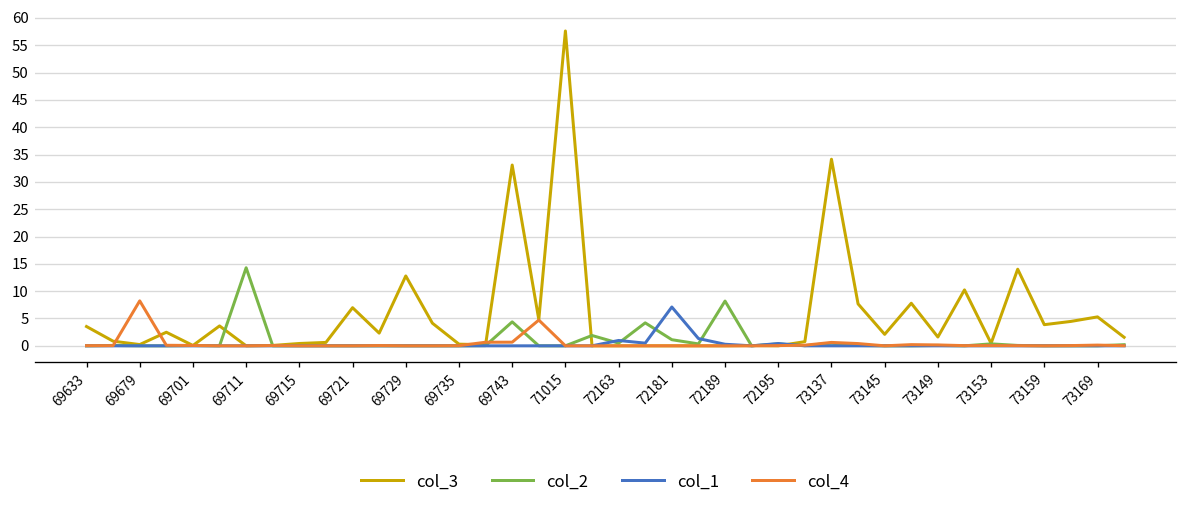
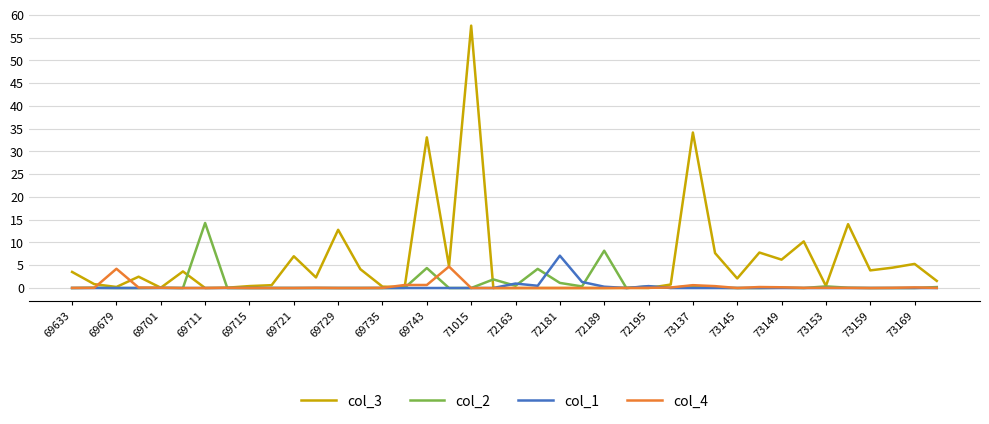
col_4, 69679: 8 -> 4
col_3, 73149: 2 -> 6
